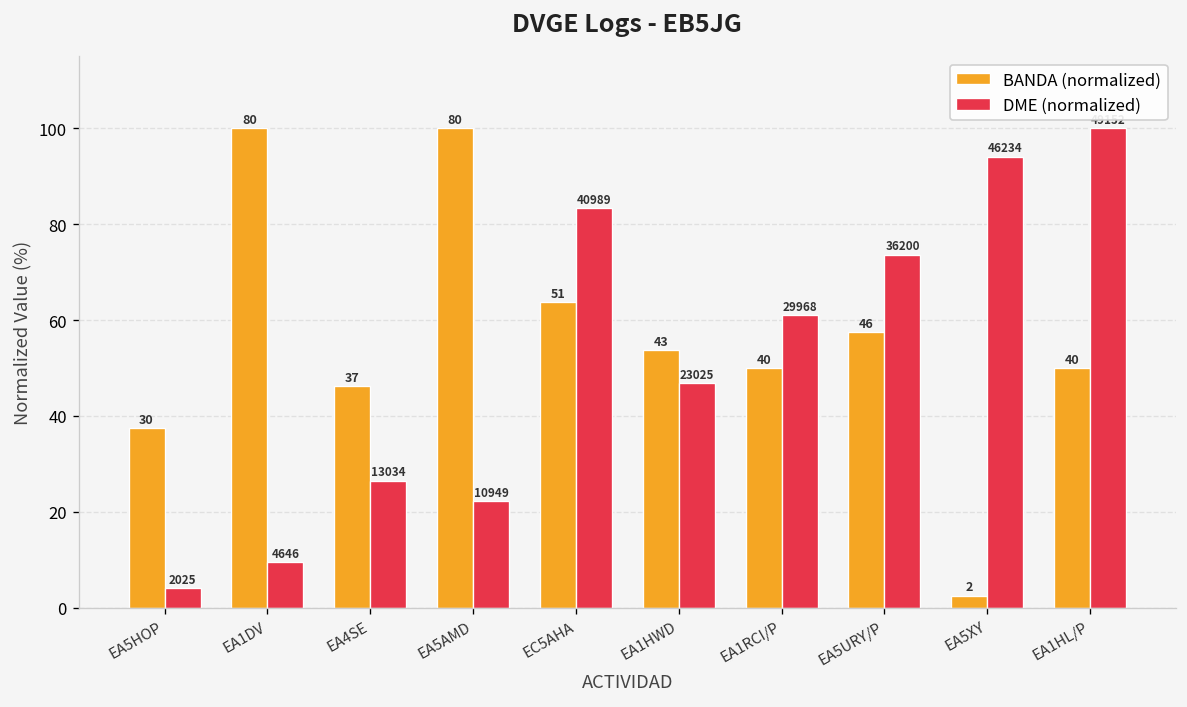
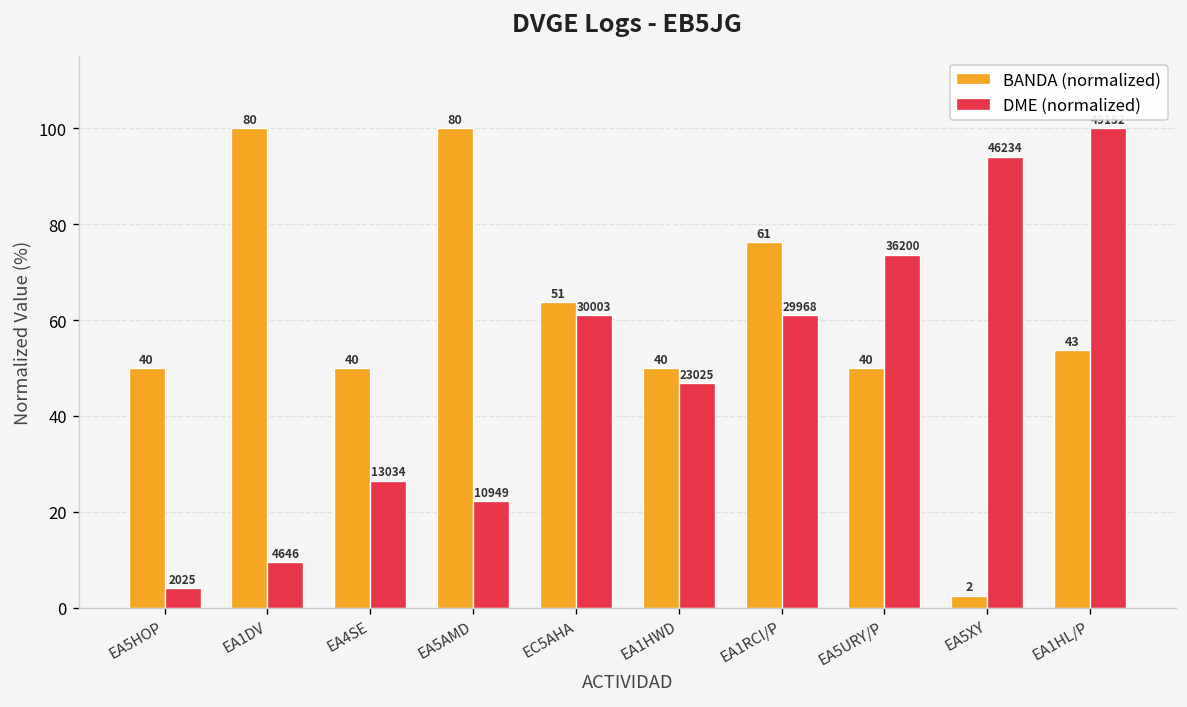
BANDA (normalized), EA5HOP: 30 -> 40
BANDA (normalized), EA4SE: 37 -> 40
DME (normalized), EC5AHA: 40989 -> 30003
BANDA (normalized), EA1HWD: 43 -> 40
BANDA (normalized), EA1RCI/P: 40 -> 61
BANDA (normalized), EA5URY/P: 46 -> 40
BANDA (normalized), EA1HL/P: 40 -> 43
